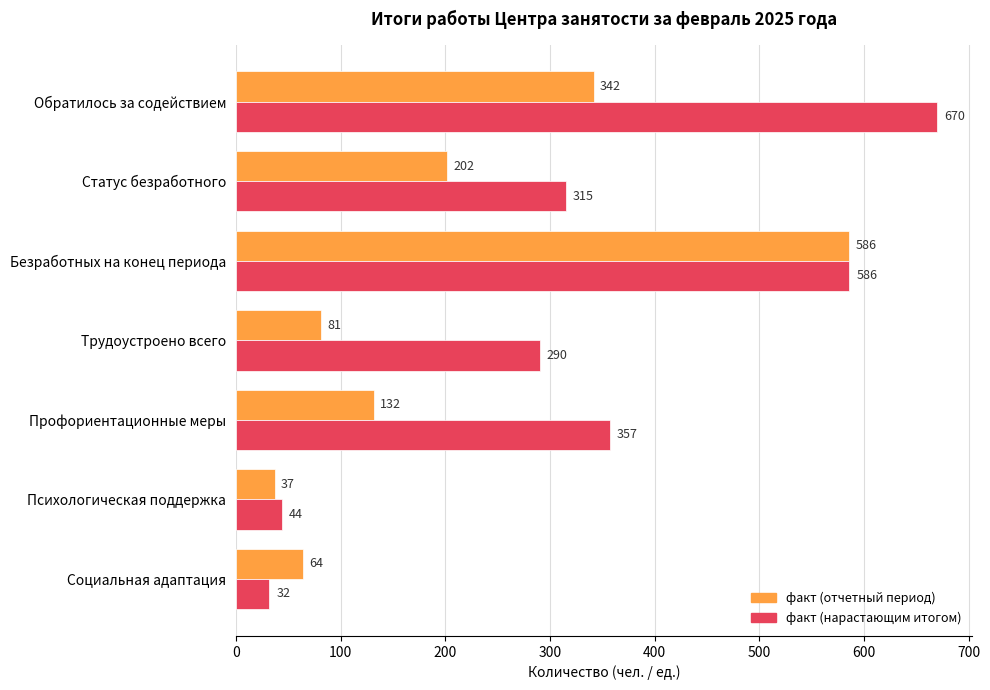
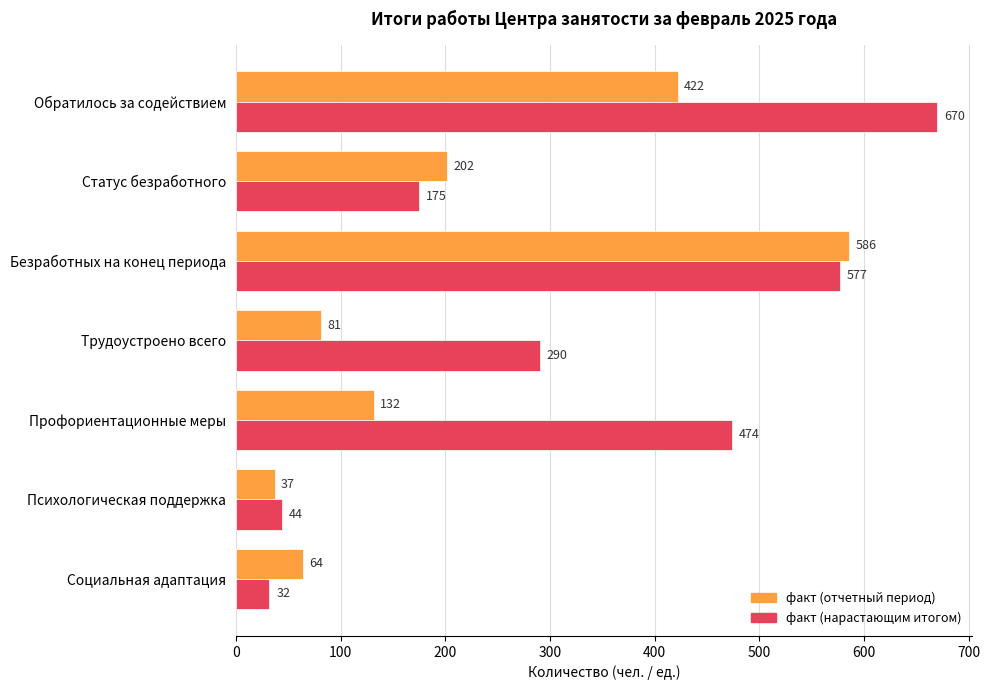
факт (отчетный период), Обратилось за содействием: 342 -> 422
факт (нарастающим итогом), Статус безработного: 315 -> 175
факт (нарастающим итогом), Безработных на конец периода: 586 -> 577
факт (нарастающим итогом), Профориентационные меры: 357 -> 474
